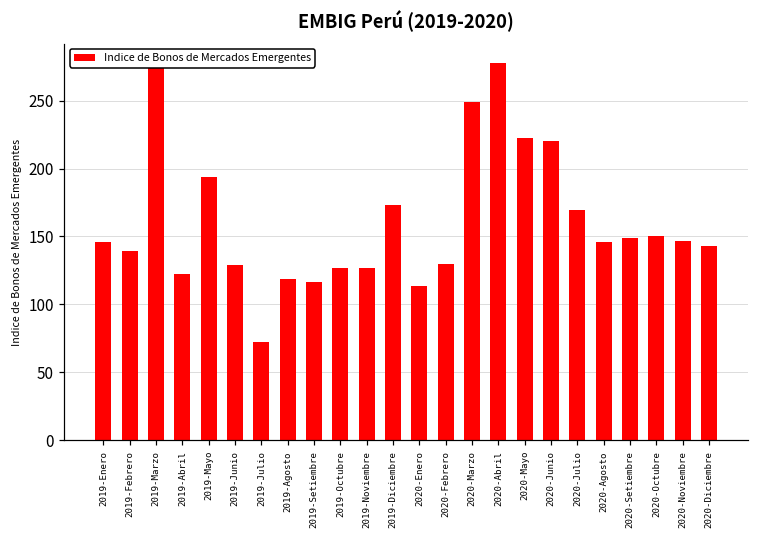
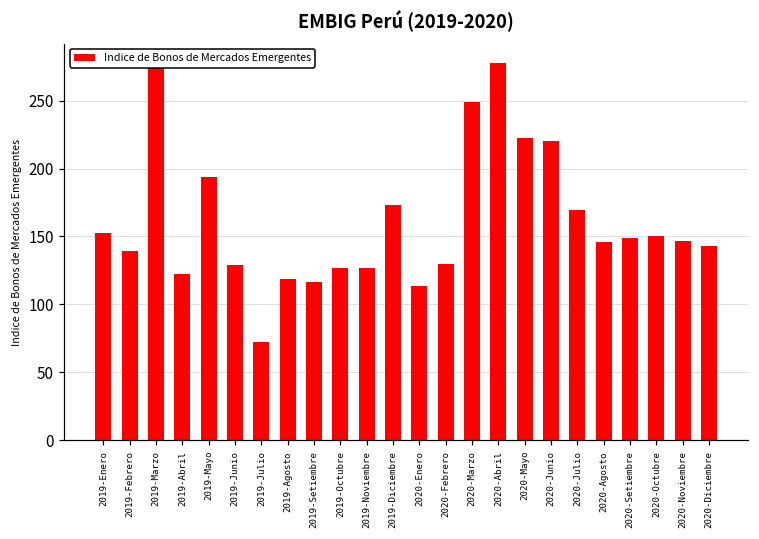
2019-Enero: 146 -> 152
